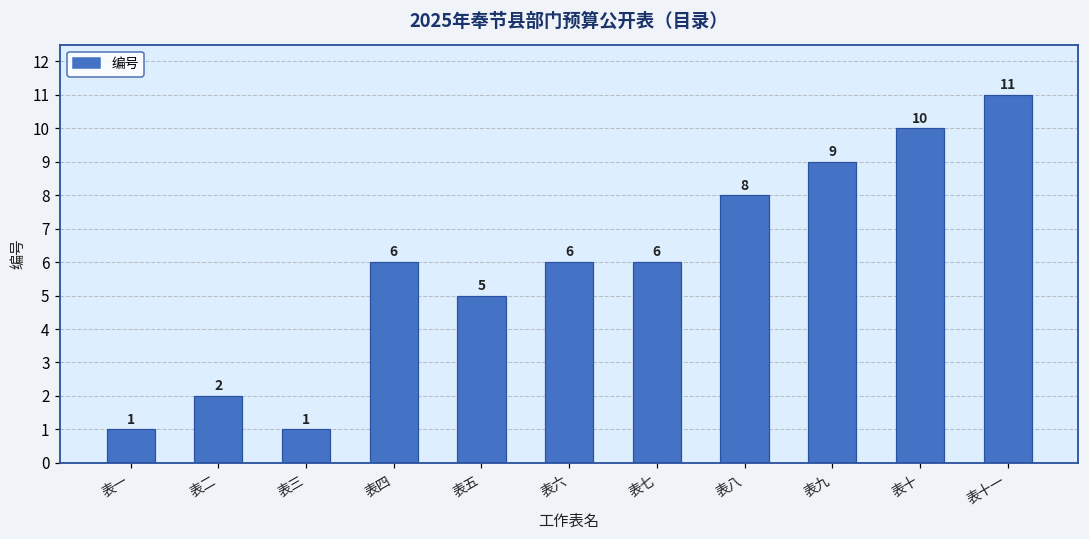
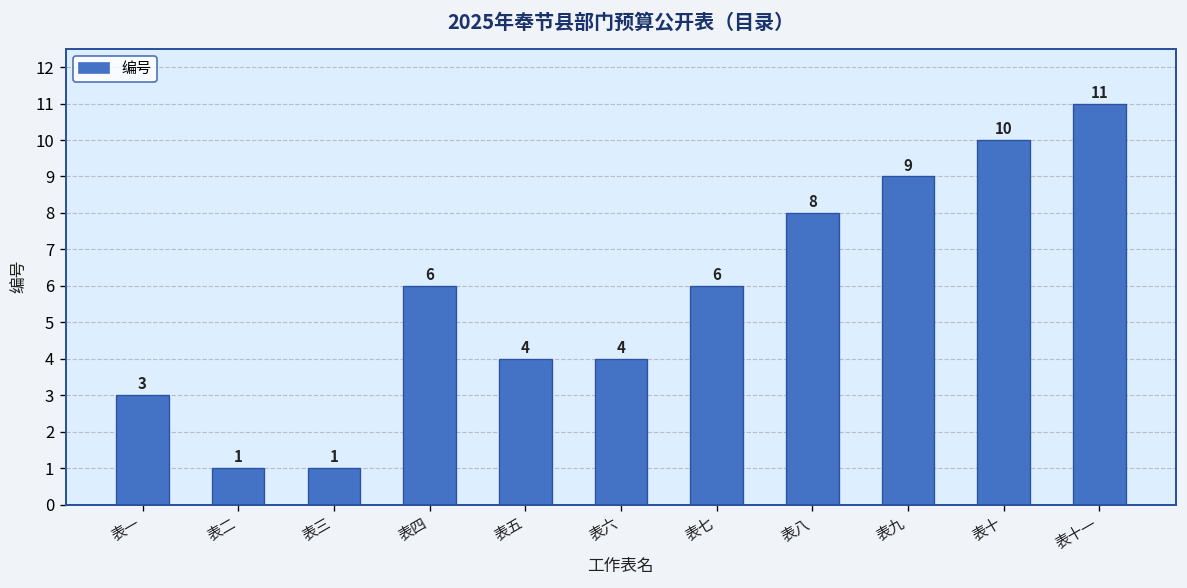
表一: 1 -> 3
表二: 2 -> 1
表五: 5 -> 4
表六: 6 -> 4
